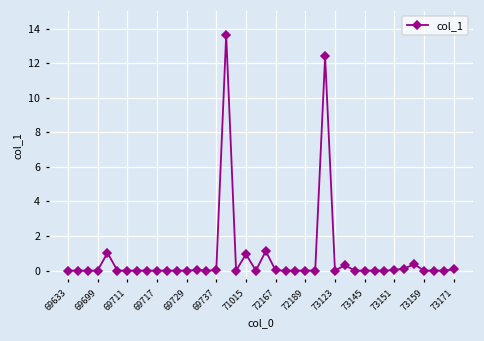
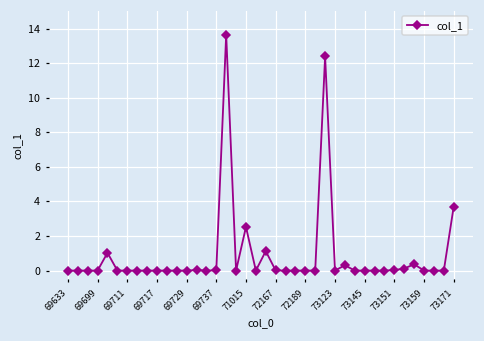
71015: 0.9 -> 2.5
73171: 0.1 -> 3.7
